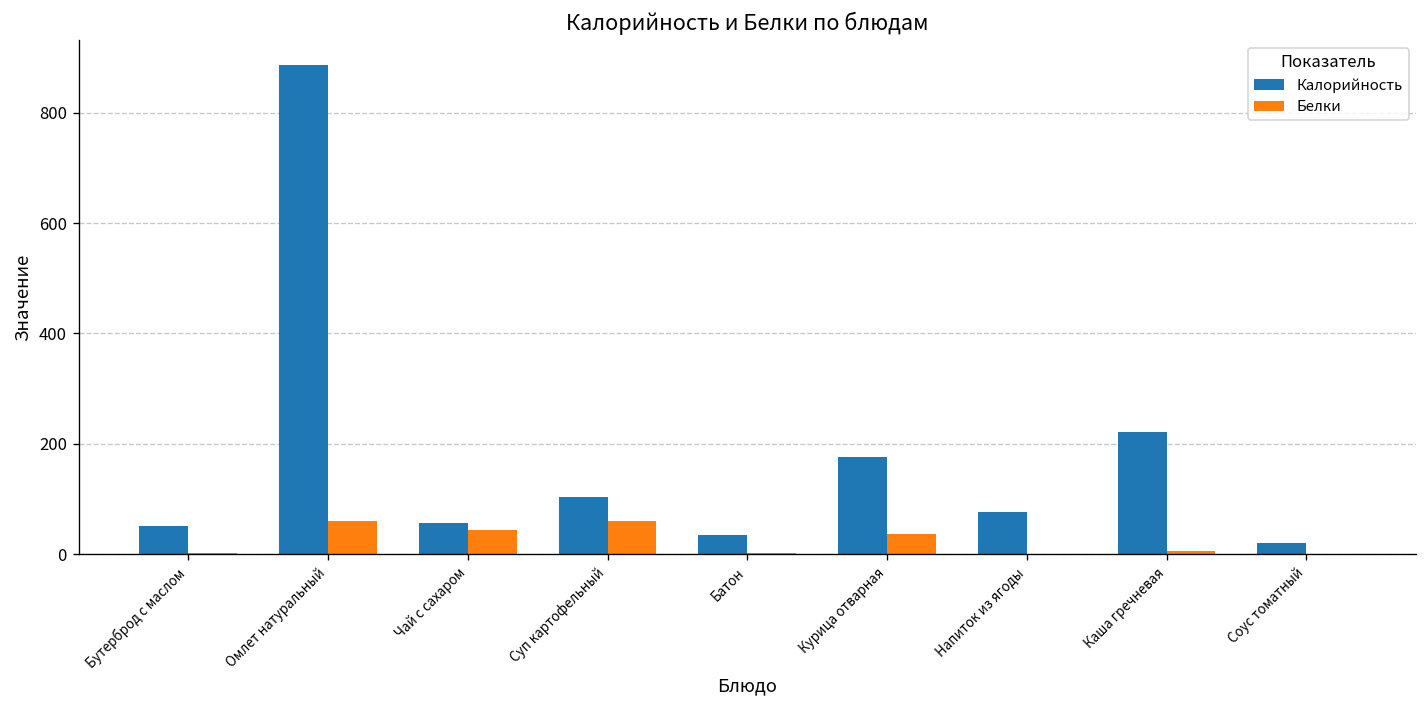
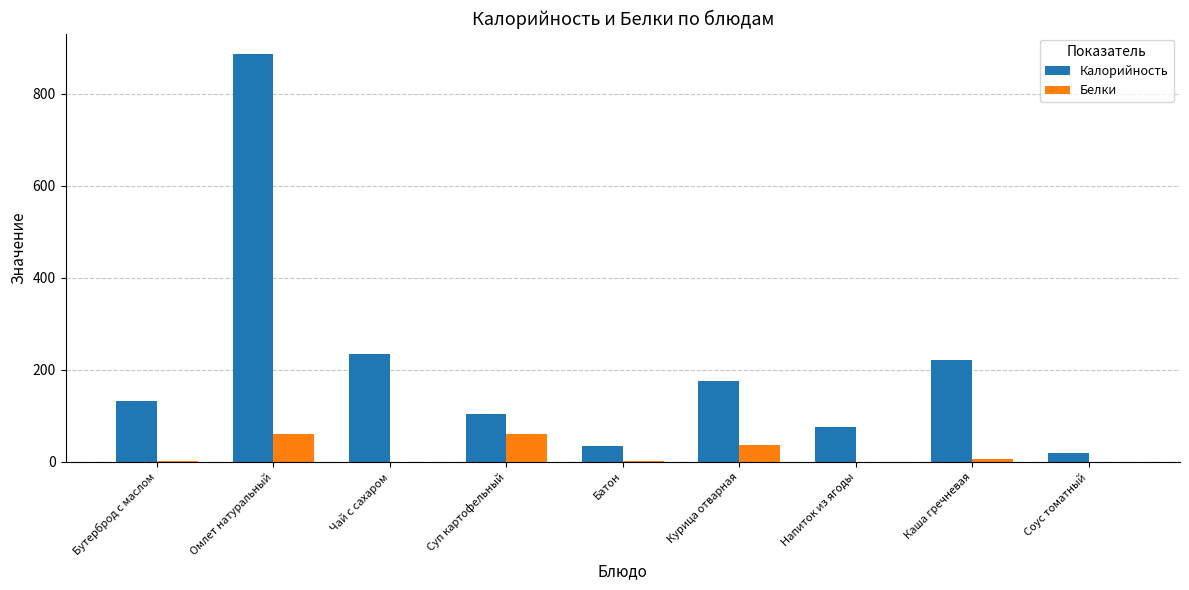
Калорийность, Бутерброд с маслом: 50 -> 130
Калорийность, Чай с сахаром: 60 -> 240
Белки, Чай с сахаром: 40 -> 0
